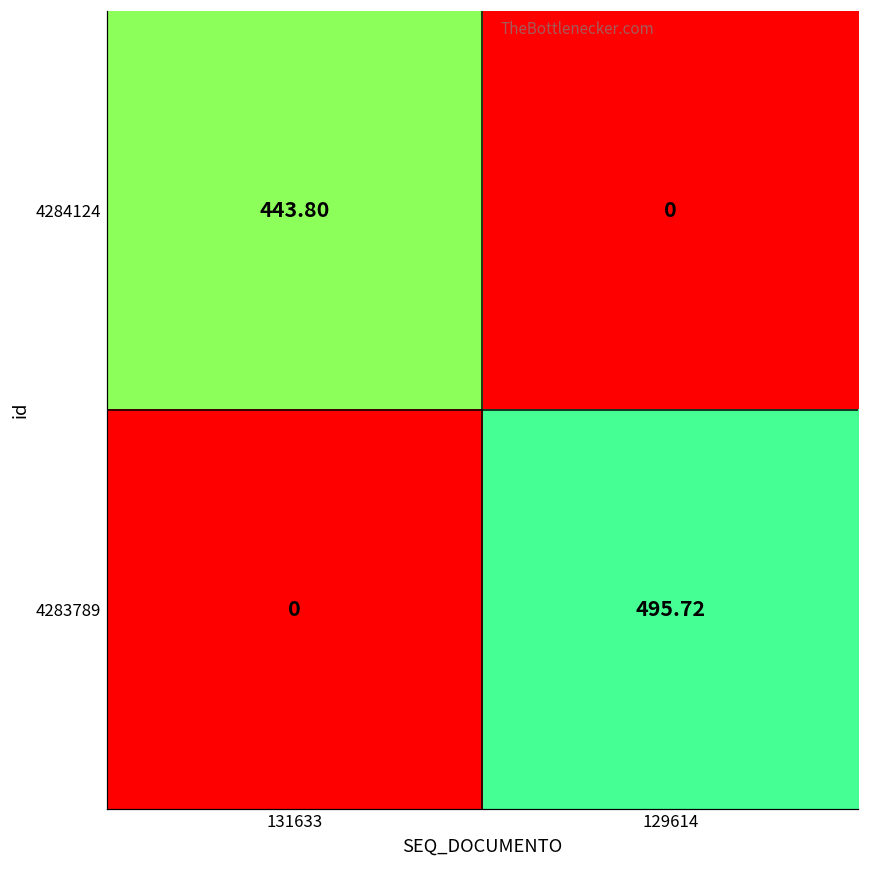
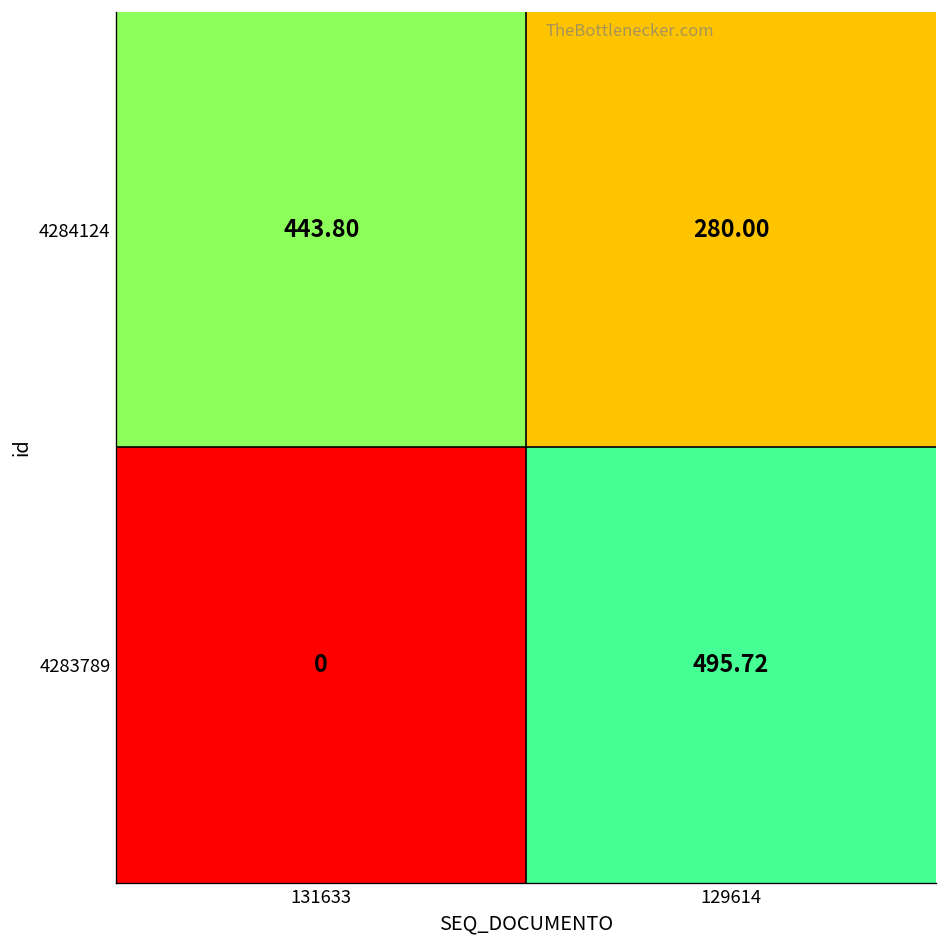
4284124, 129614: 0 -> 280.00
